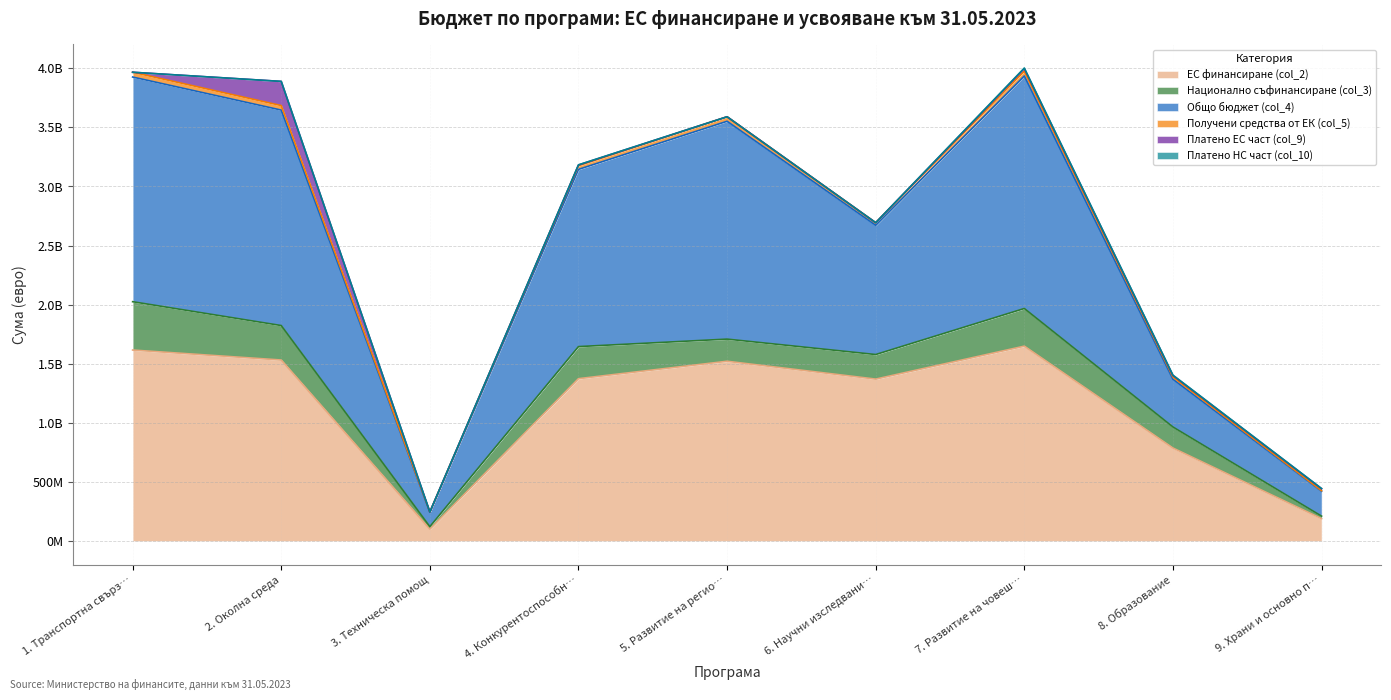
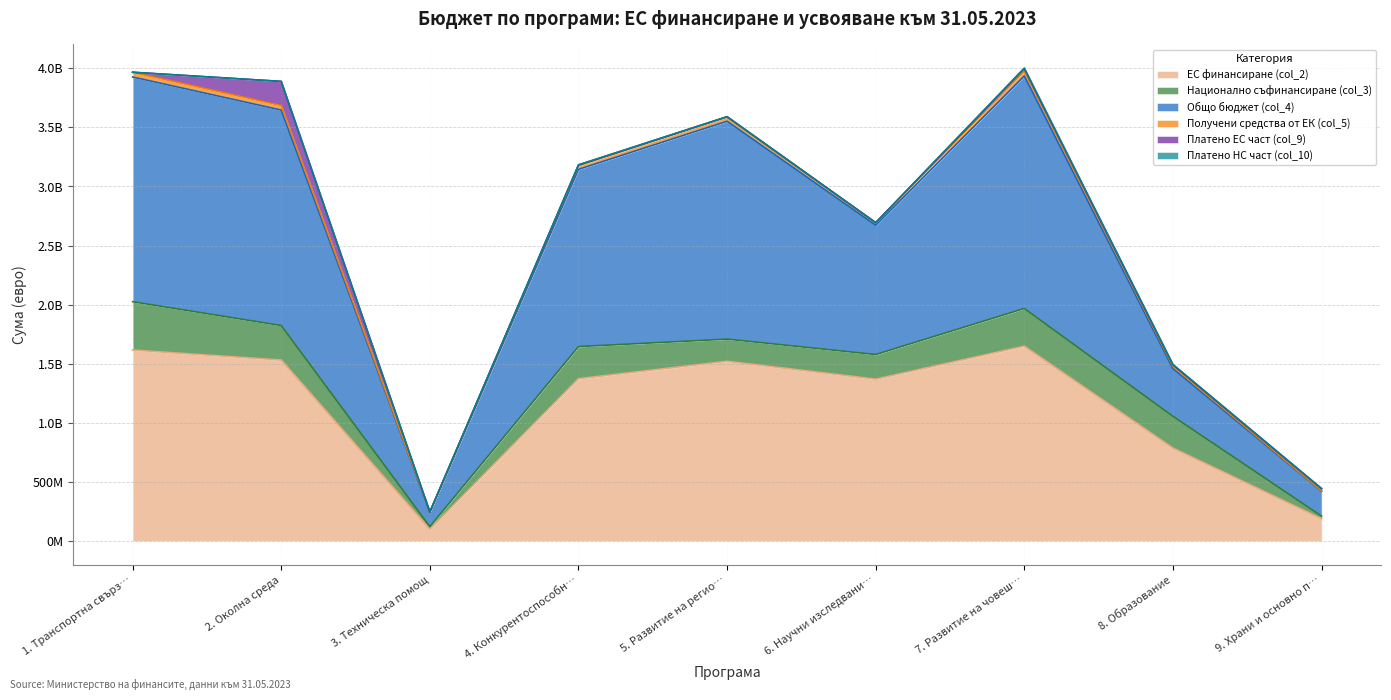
Национално съфинансиране (col_3), 8. Образование: 180000000 -> 270000000
